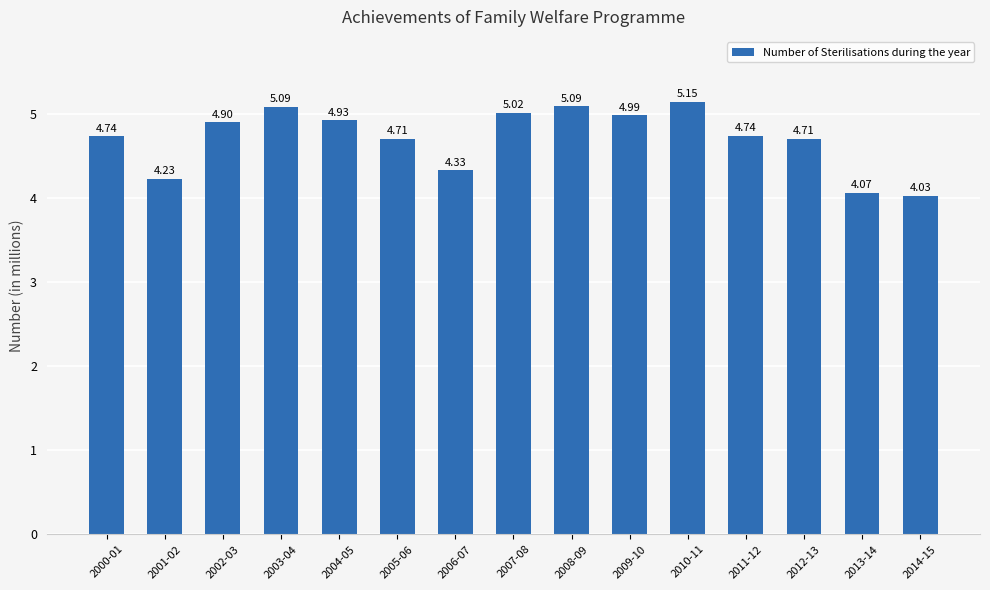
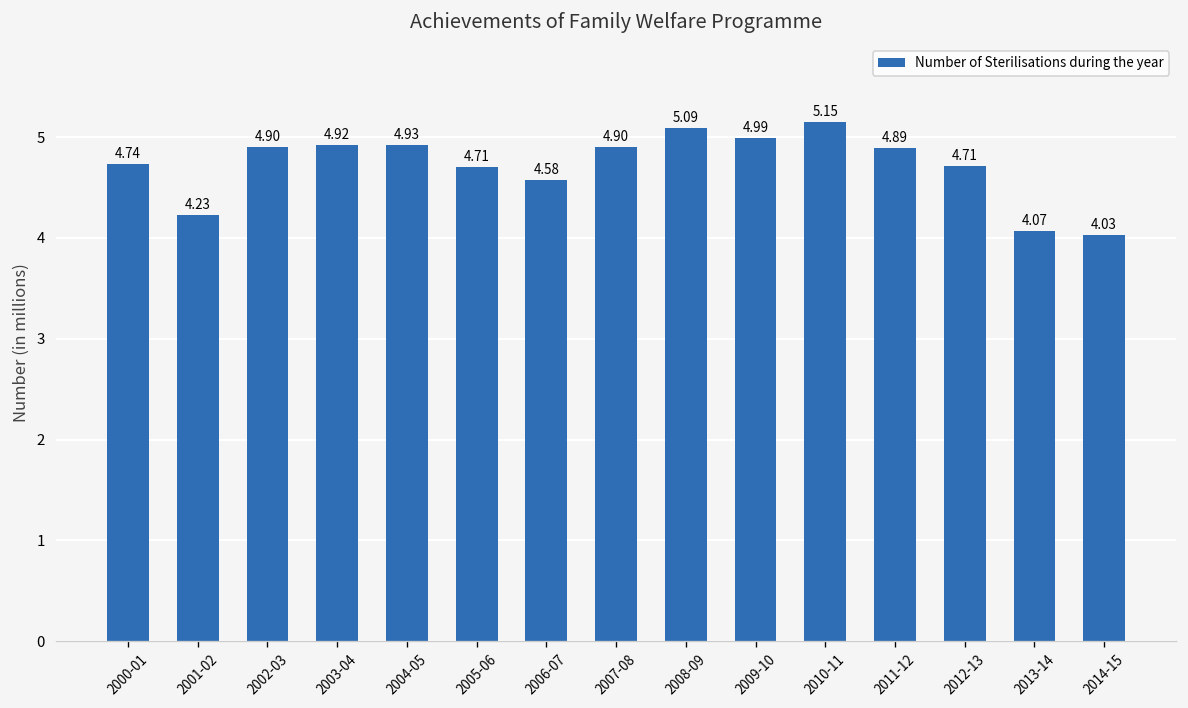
2003-04: 5.09 -> 4.92
2006-07: 4.33 -> 4.58
2007-08: 5.02 -> 4.90
2011-12: 4.74 -> 4.89
